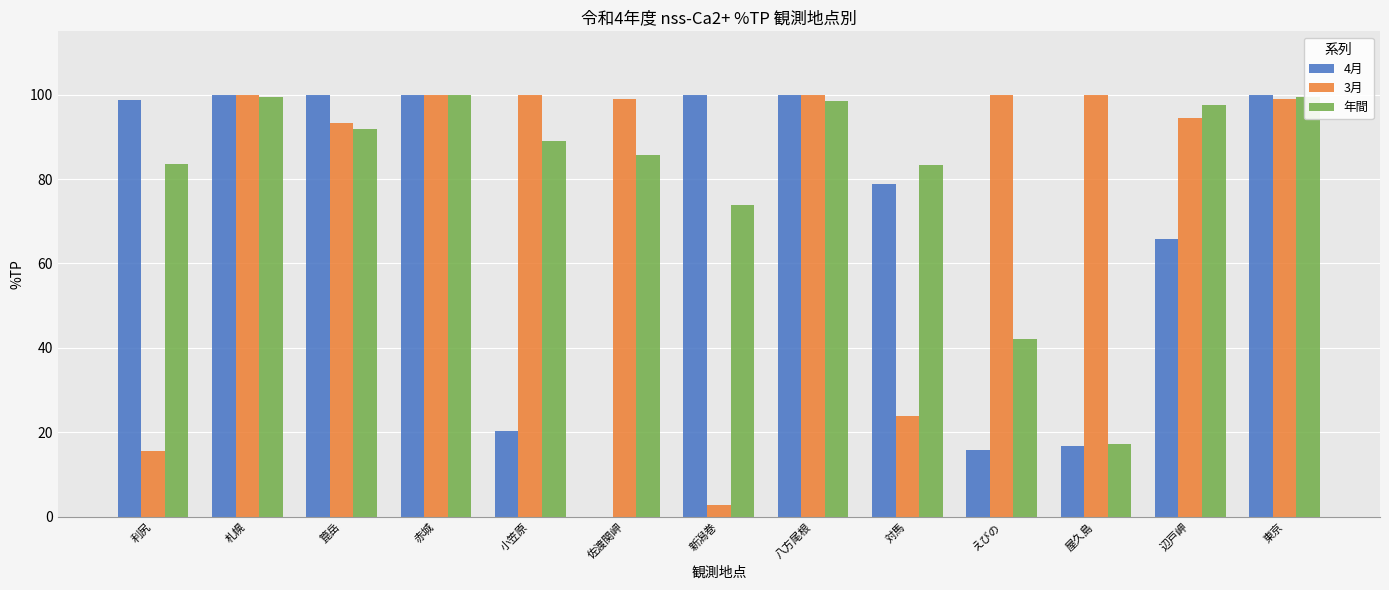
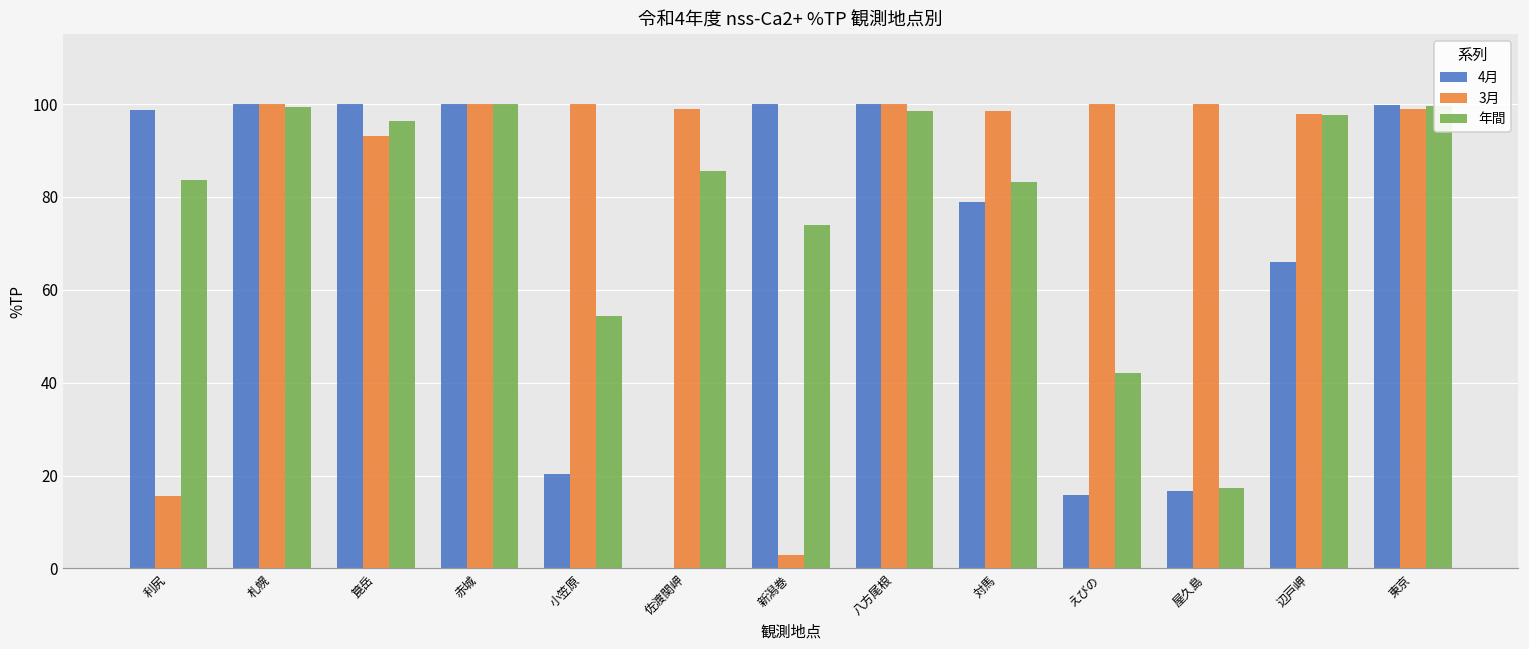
年間, 箟岳: 92 -> 96
年間, 小笠原: 89 -> 54
3月, 対馬: 24 -> 99
3月, 辺戸岬: 94 -> 98
